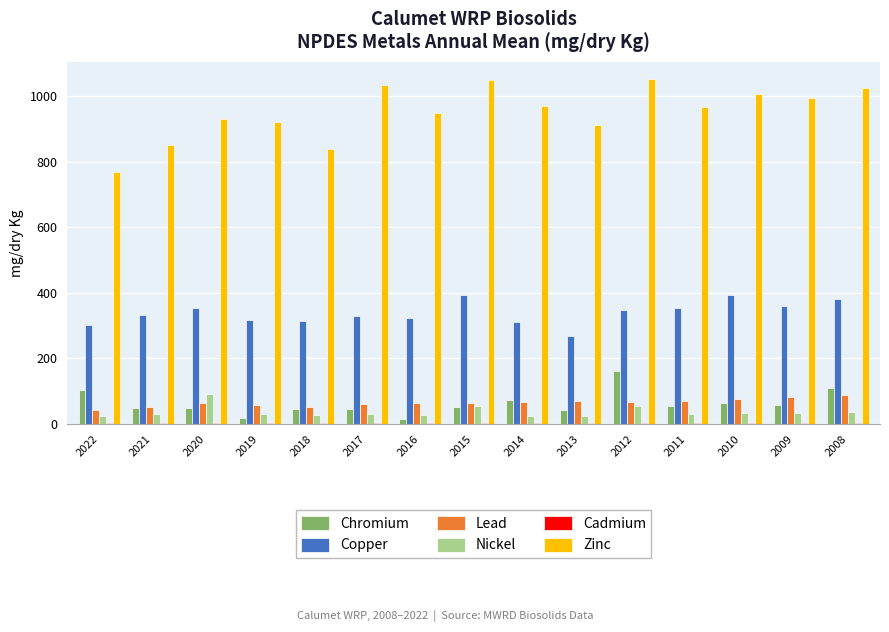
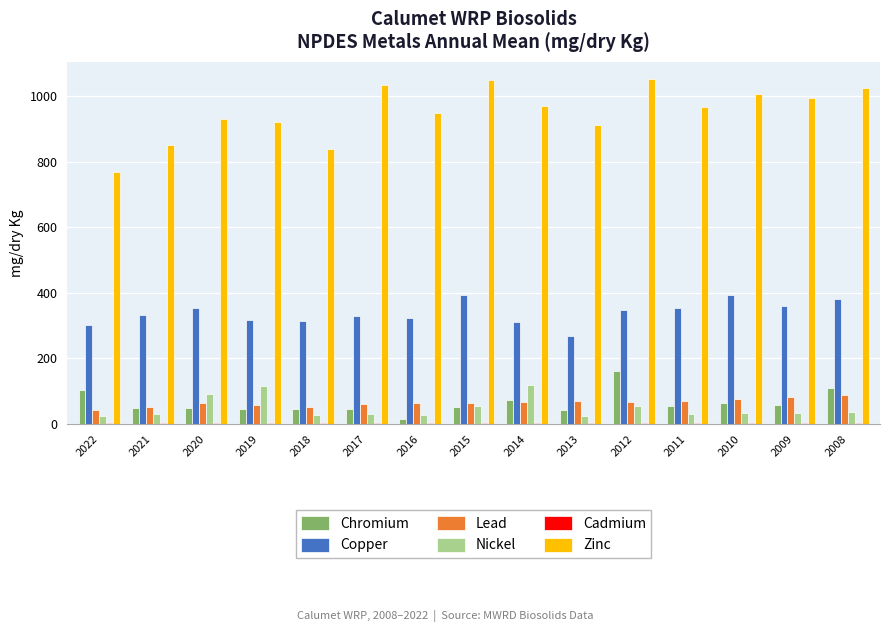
Chromium, 2019: 20 -> 40
Nickel, 2019: 30 -> 120
Nickel, 2014: 20 -> 120
